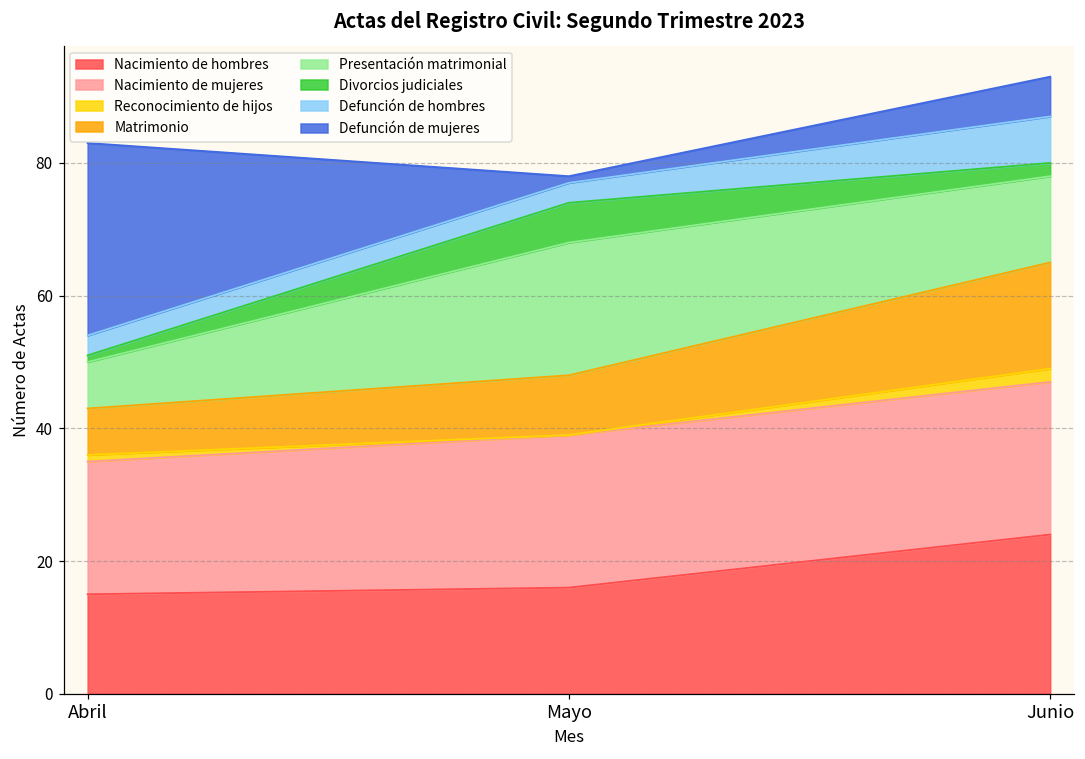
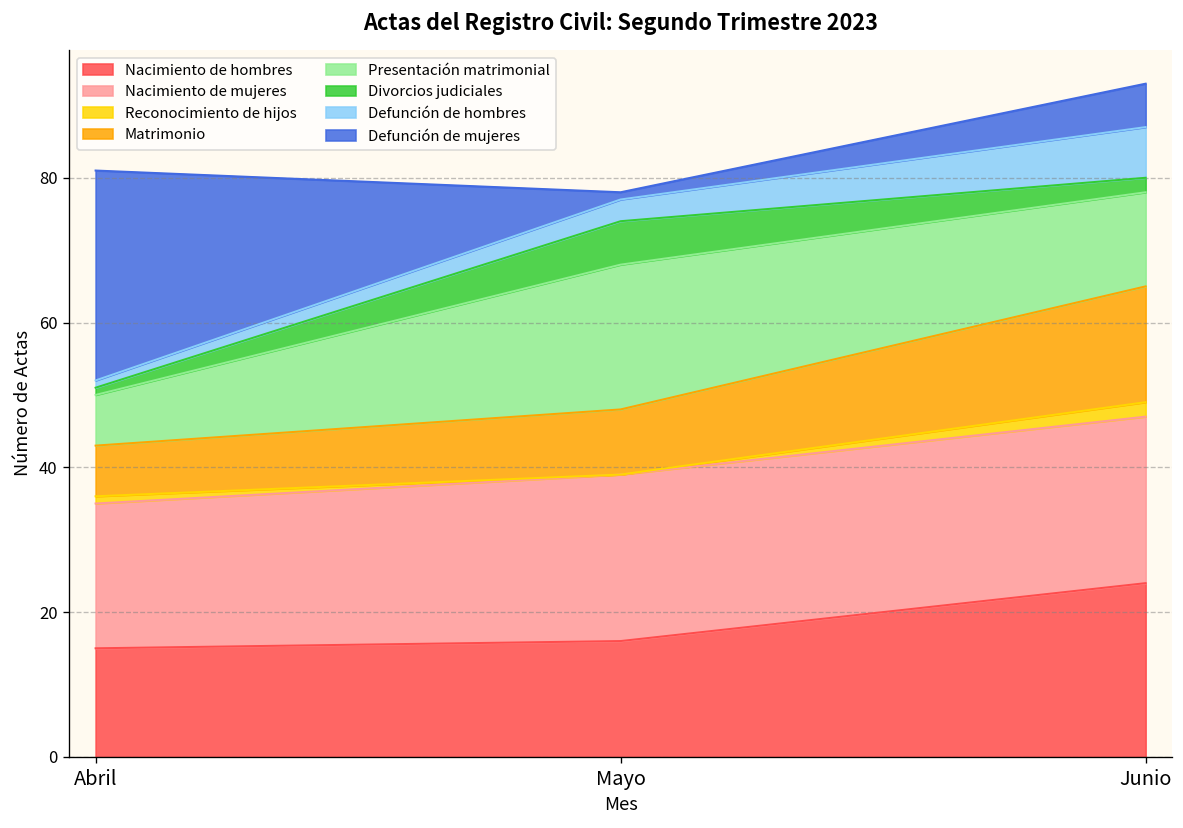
Defunción de hombres, Abril: 3 -> 1
